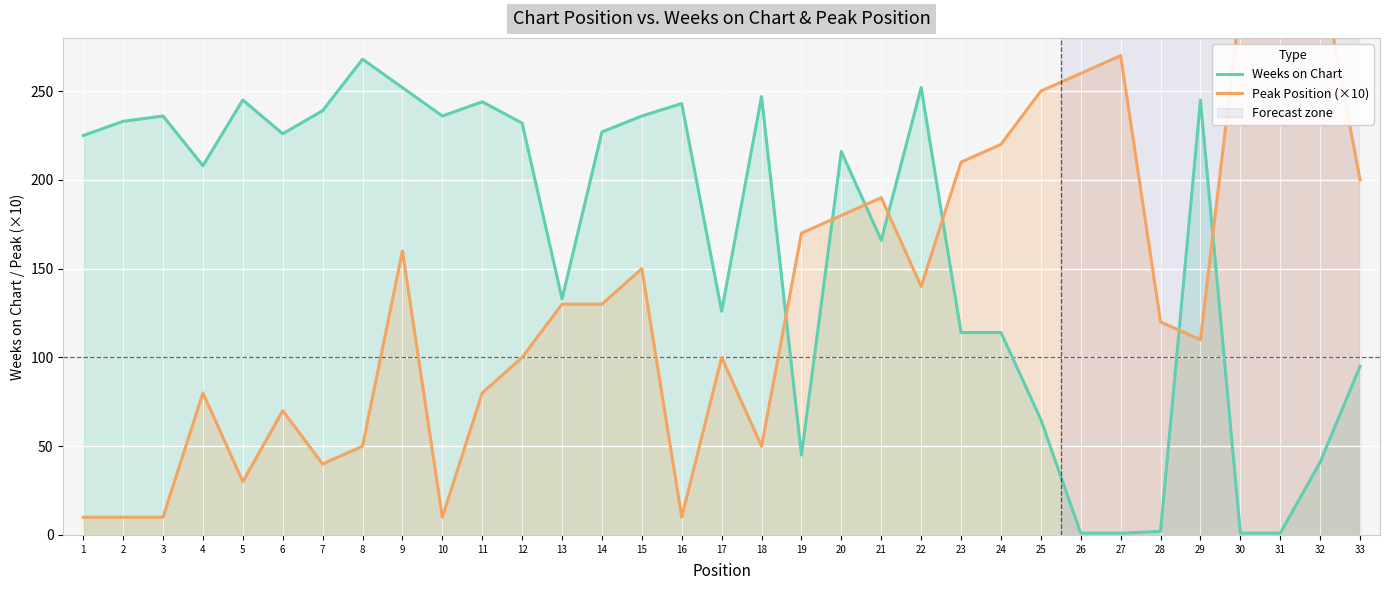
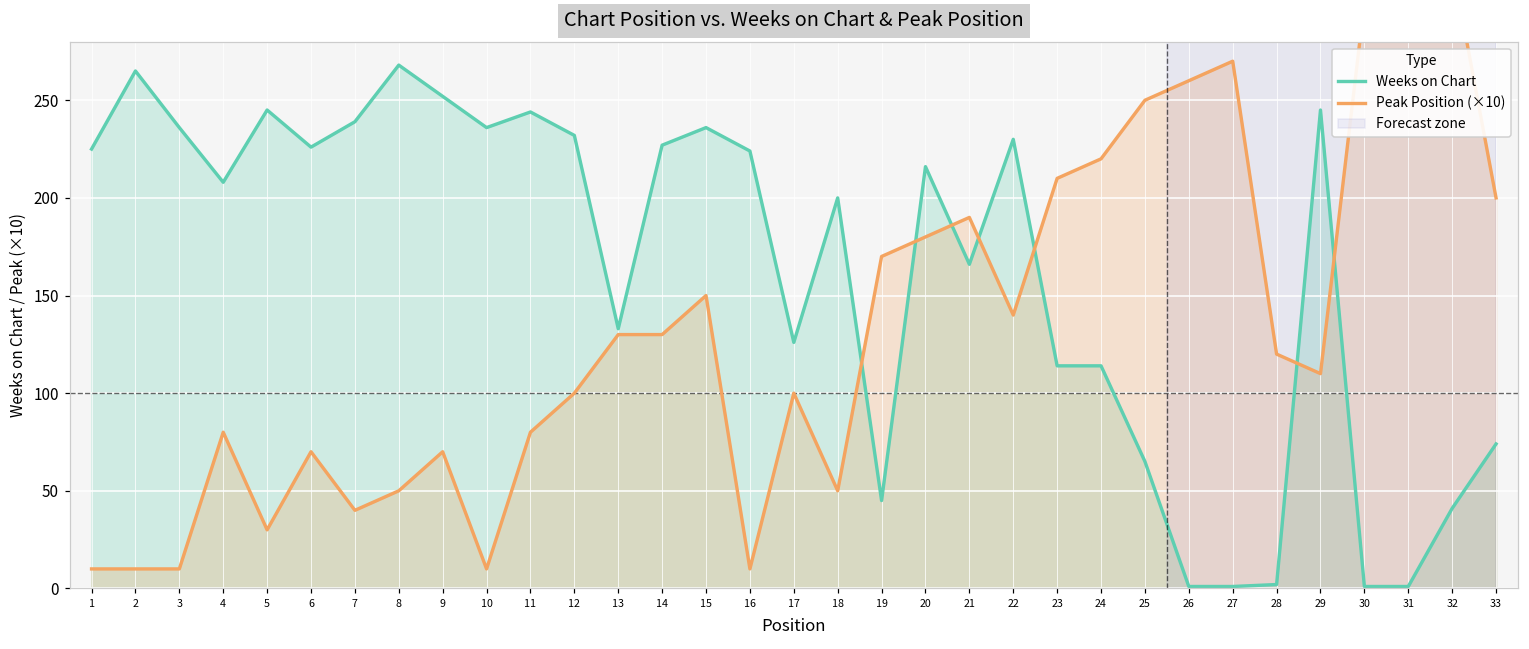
Weeks on Chart, 2: 233 -> 265
Peak Position (×10), 9: 160 -> 70
Weeks on Chart, 16: 243 -> 224
Weeks on Chart, 18: 247 -> 200
Weeks on Chart, 22: 252 -> 230
Weeks on Chart, 33: 95 -> 74
